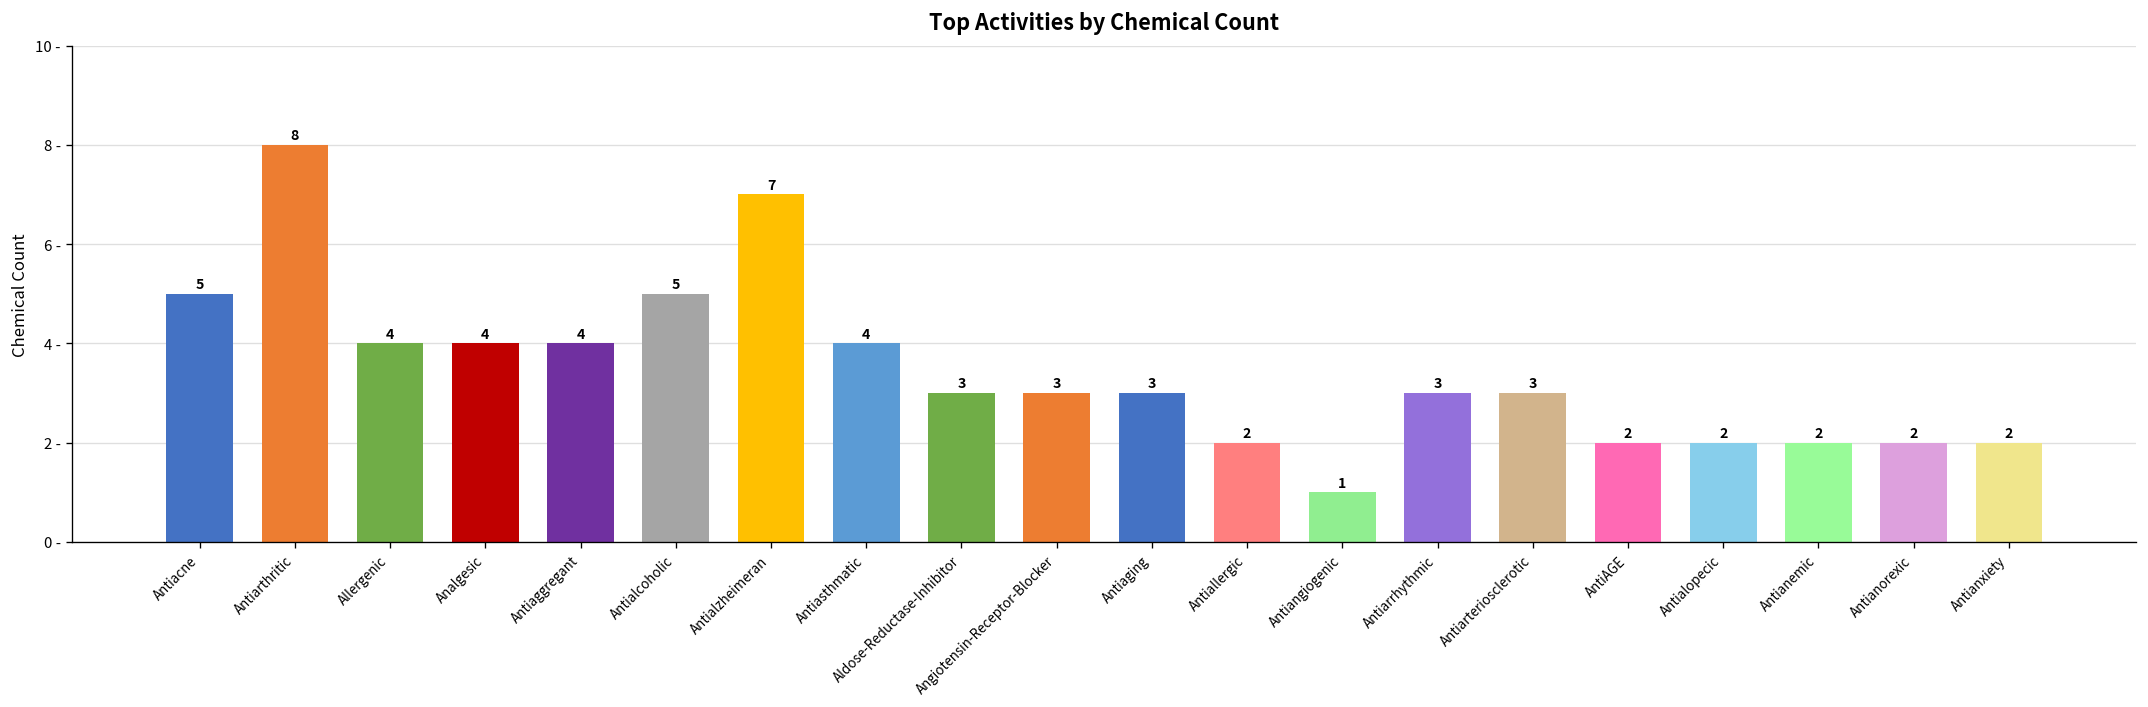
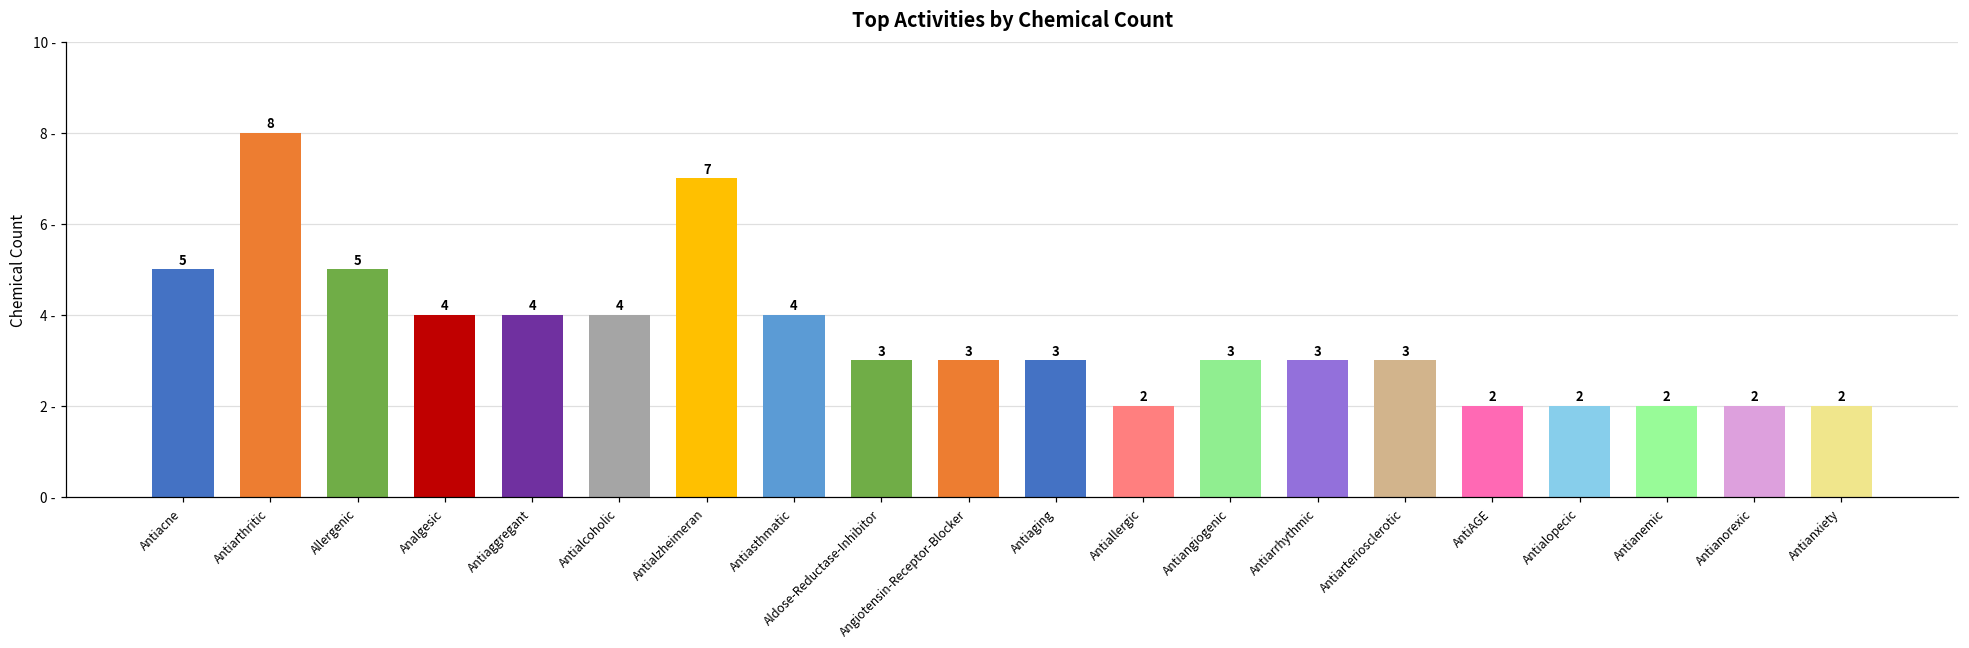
Allergenic: 4 -> 5
Antialcoholic: 5 -> 4
Antiangiogenic: 1 -> 3
